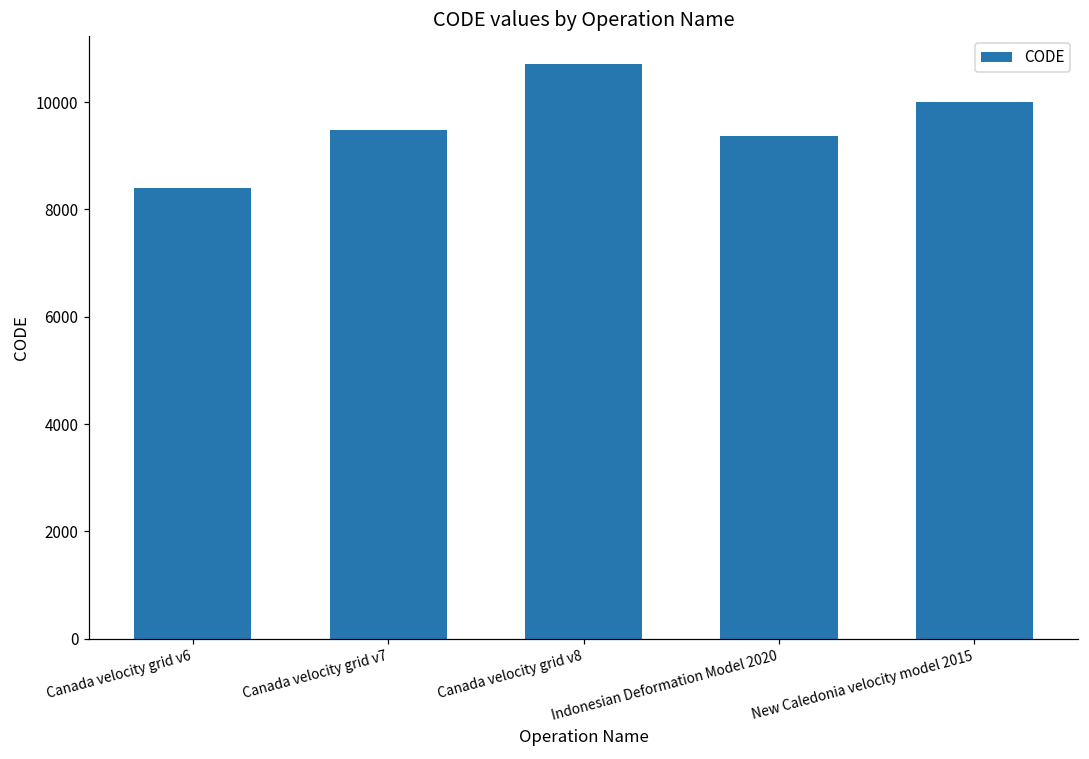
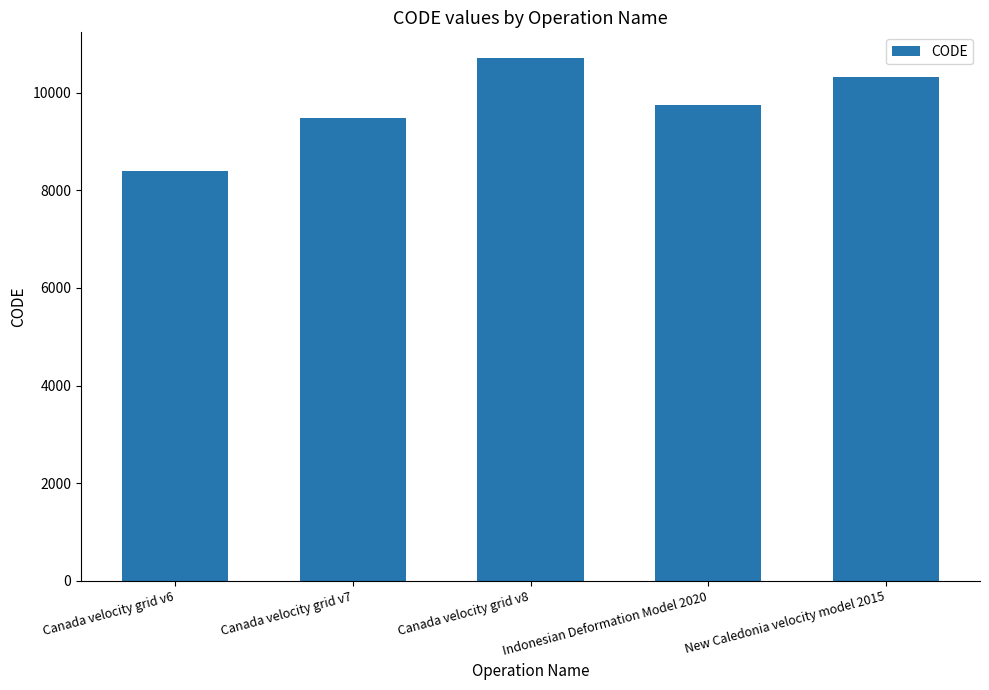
Indonesian Deformation Model 2020: 9400 -> 9700
New Caledonia velocity model 2015: 10000 -> 10300
